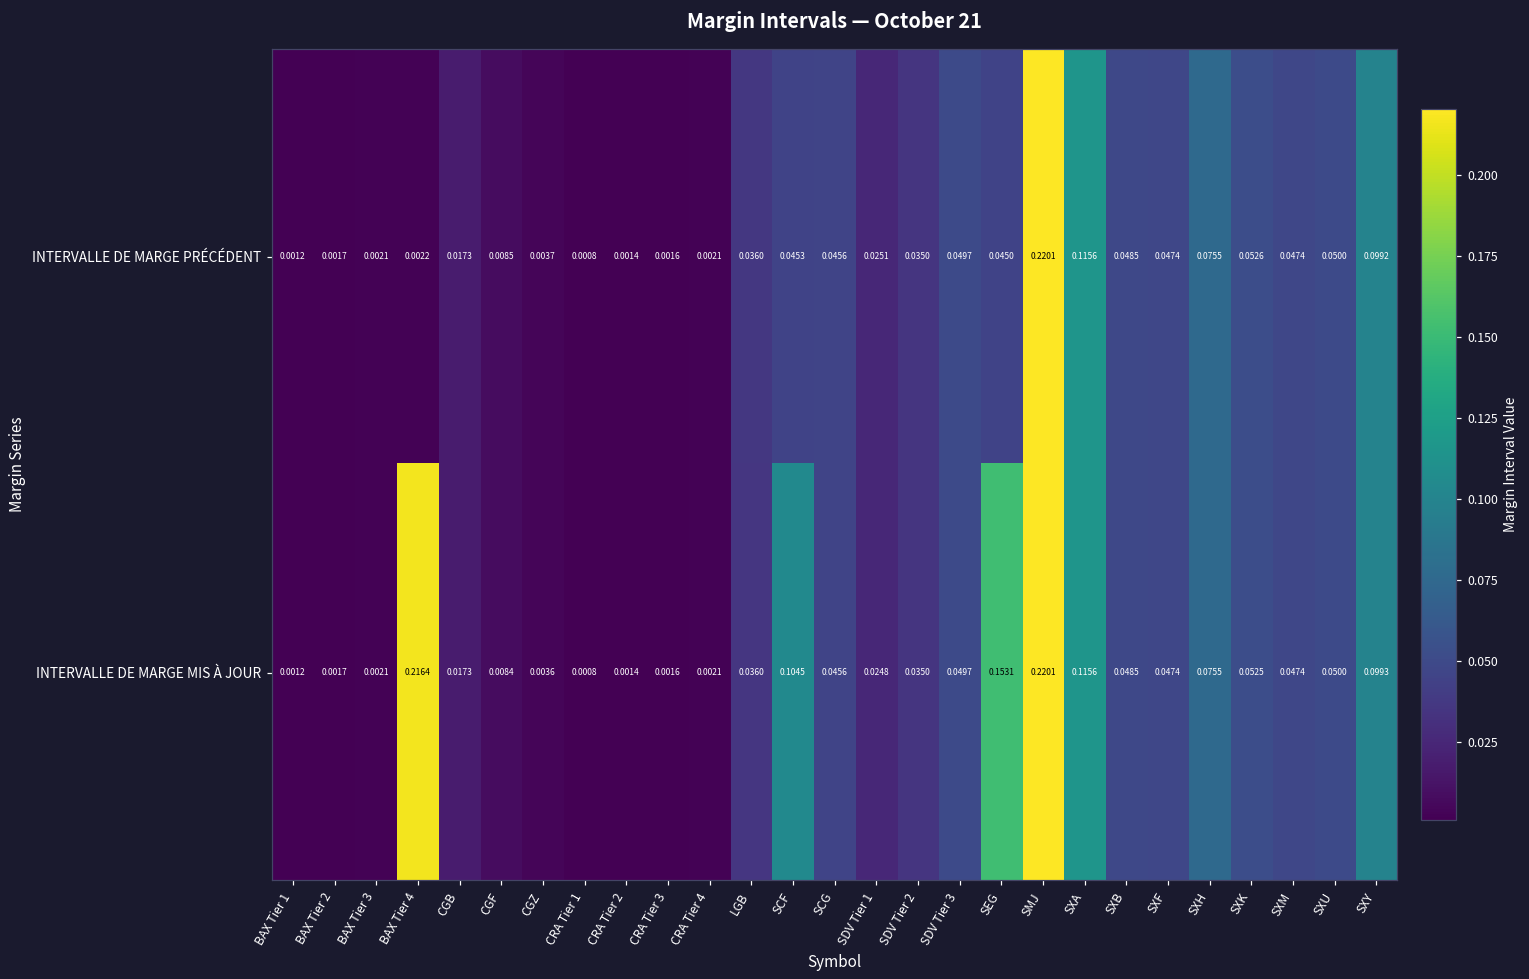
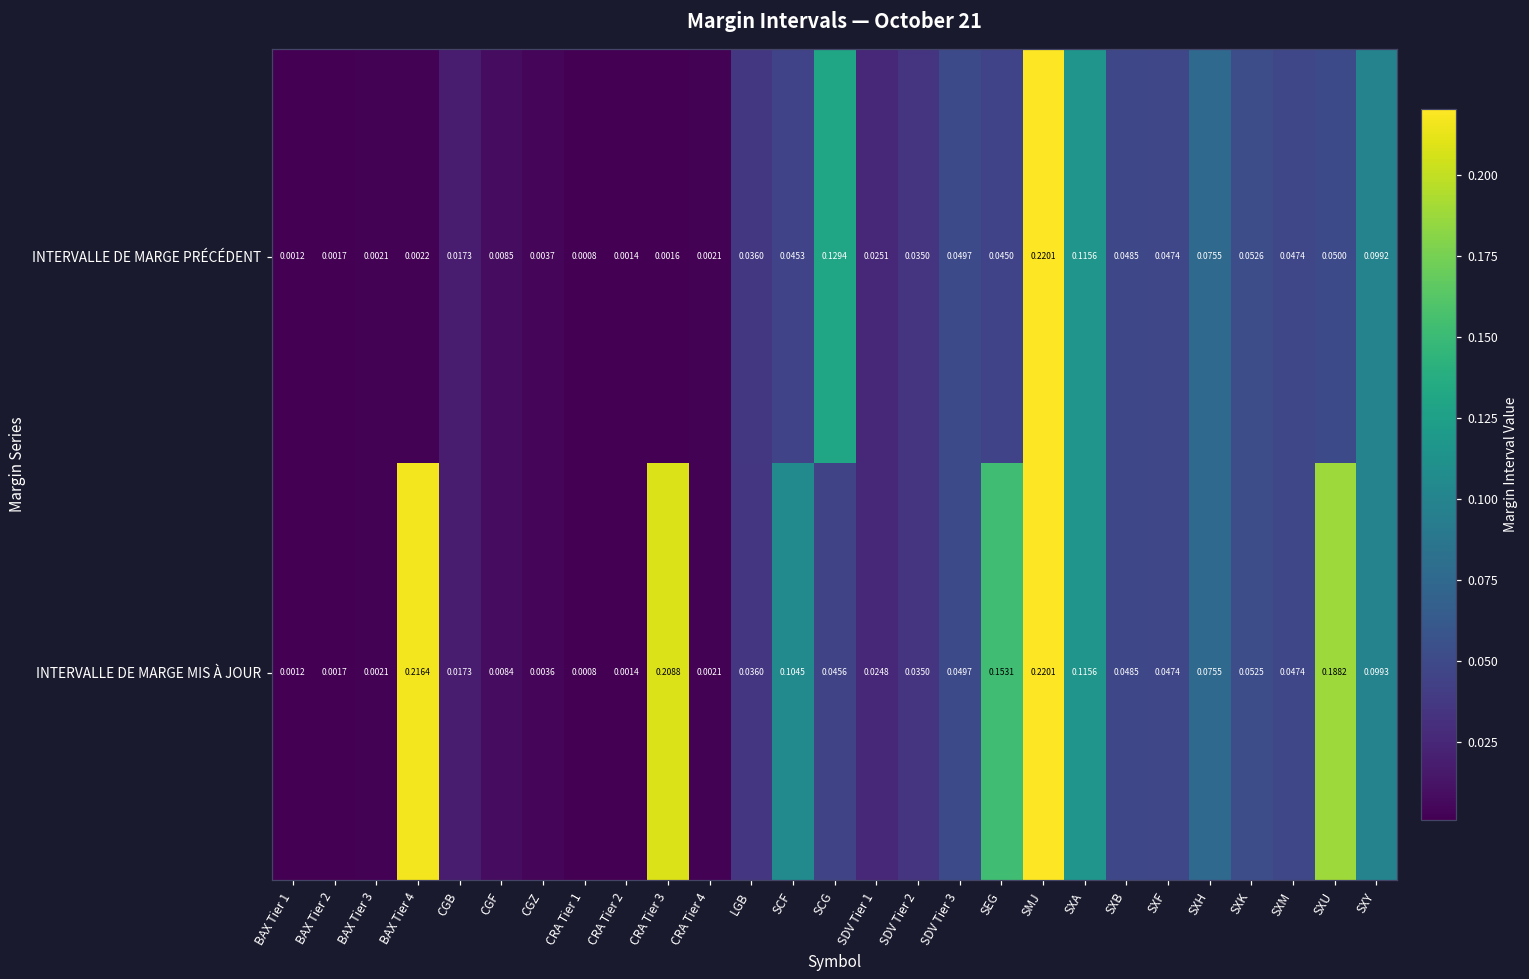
INTERVALLE DE MARGE PRÉCÉDENT, SCG: 0.0456 -> 0.1294
INTERVALLE DE MARGE MIS À JOUR, CRA Tier 3: 0.0016 -> 0.2088
INTERVALLE DE MARGE MIS À JOUR, SXU: 0.0500 -> 0.1882
